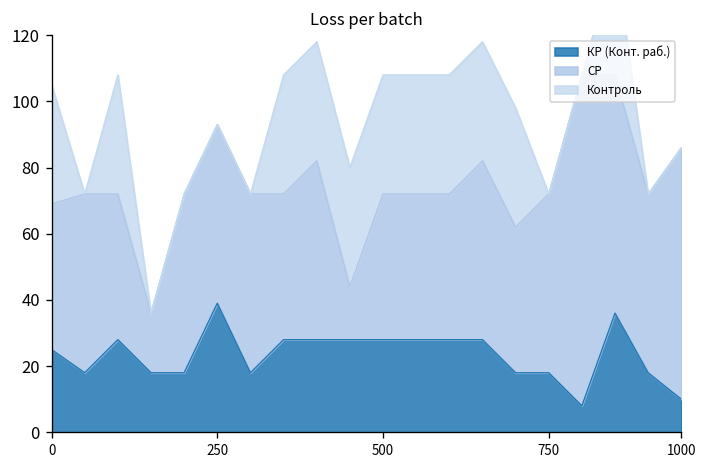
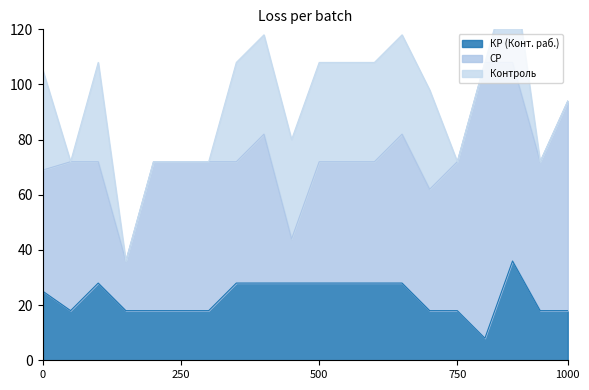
КР (Конт. раб.), 250: 39 -> 18
КР (Конт. раб.), 1000: 10 -> 18
